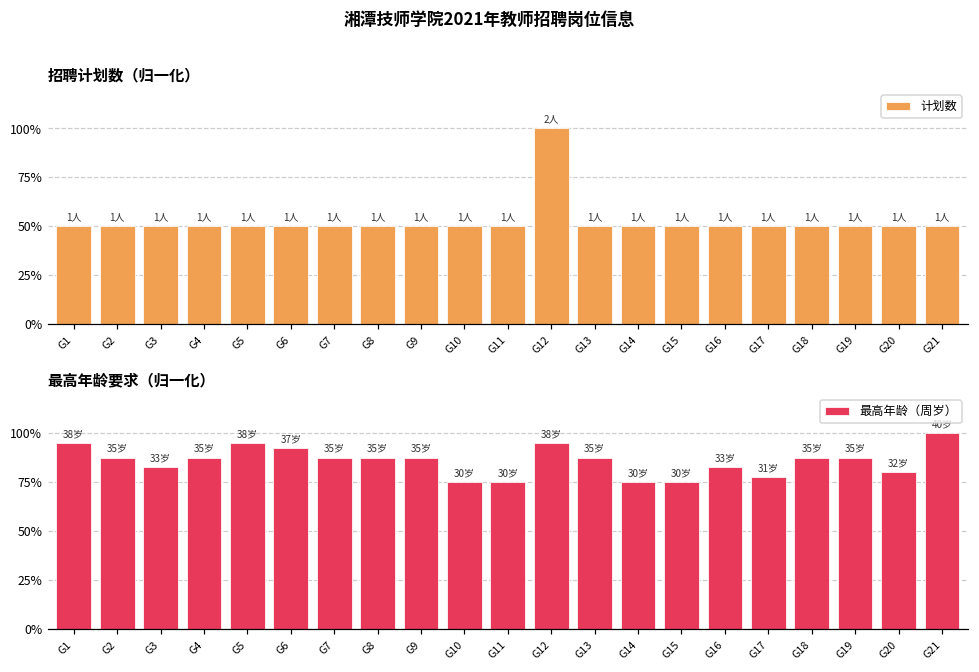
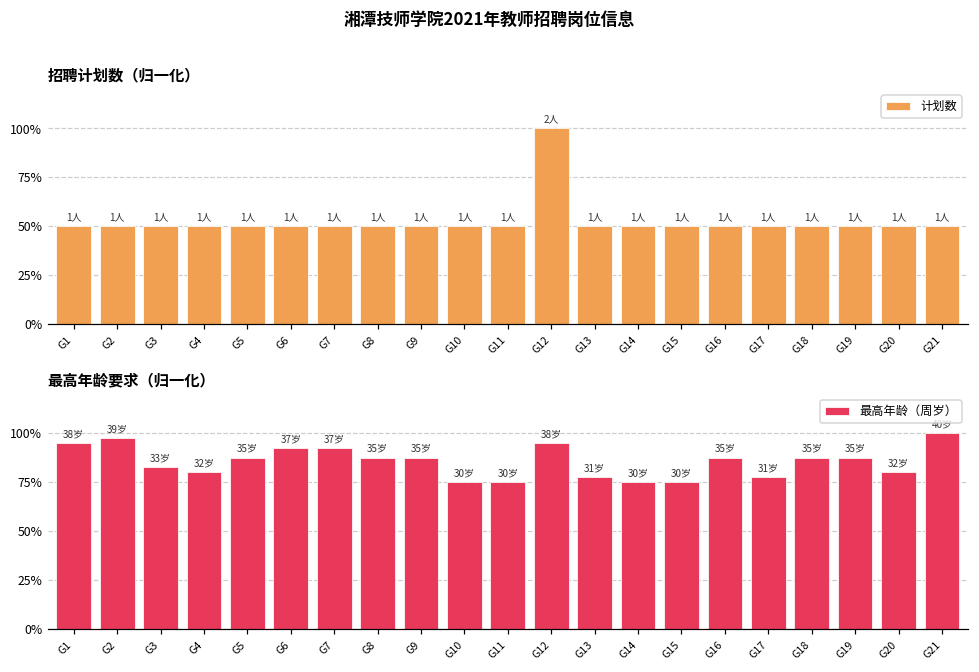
最高年龄要求（归一化）, G2: 35岁 -> 39岁
最高年龄要求（归一化）, G4: 35岁 -> 32岁
最高年龄要求（归一化）, G5: 38岁 -> 35岁
最高年龄要求（归一化）, G7: 35岁 -> 37岁
最高年龄要求（归一化）, G13: 35岁 -> 31岁
最高年龄要求（归一化）, G16: 33岁 -> 35岁
